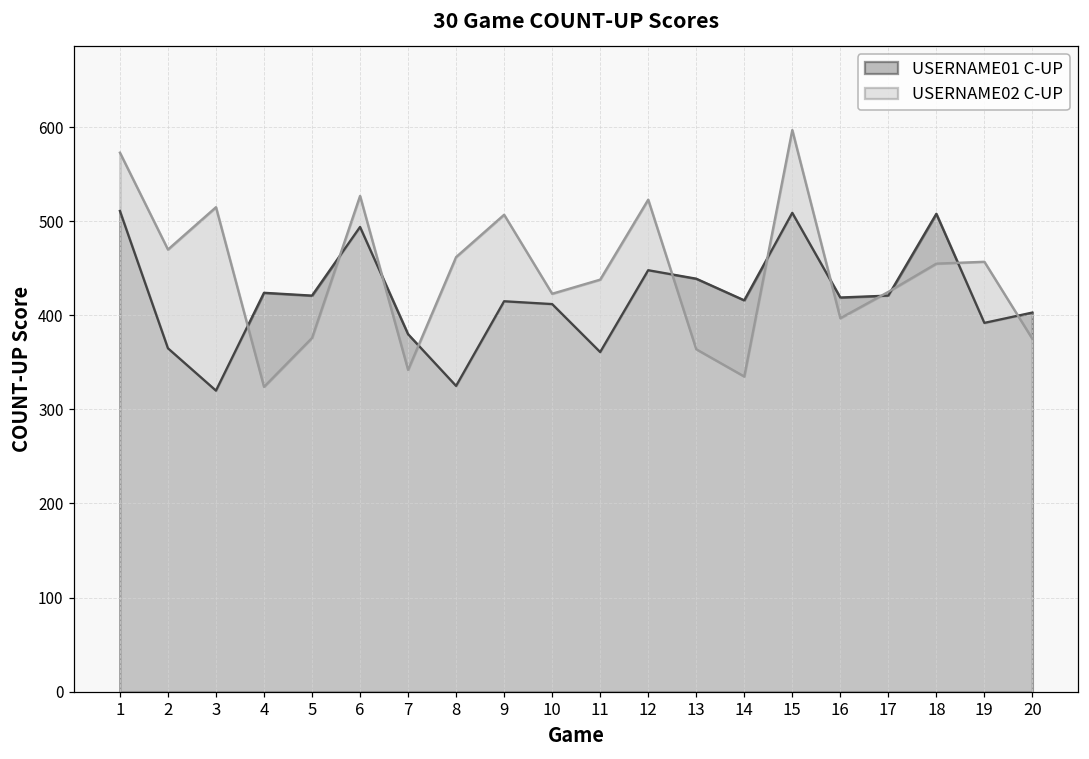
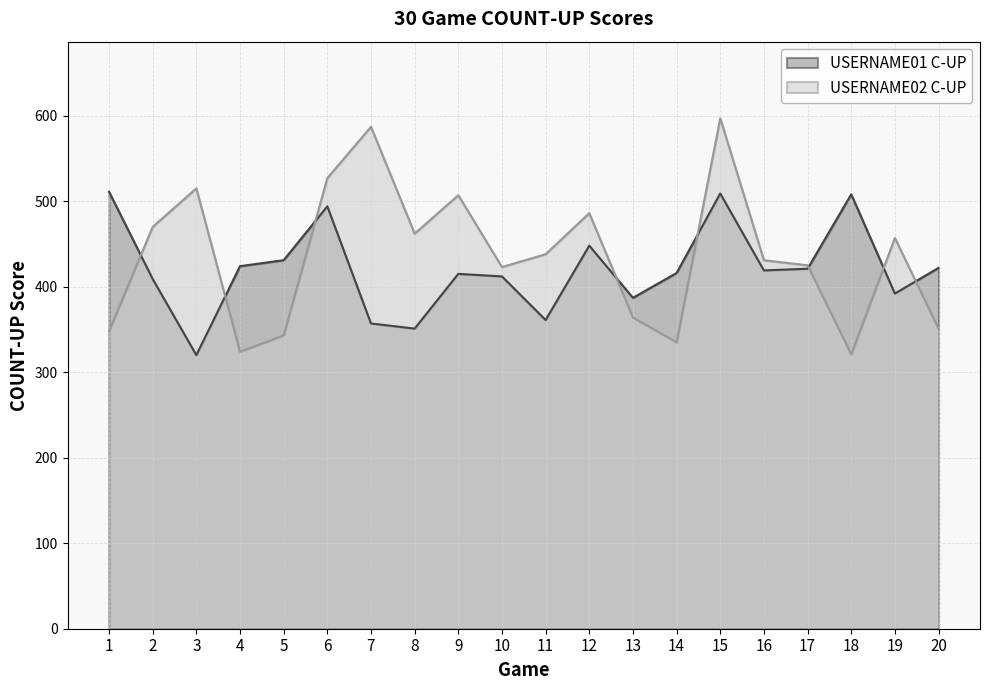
USERNAME02 C-UP, 1: 570 -> 350
USERNAME01 C-UP, 2: 370 -> 410
USERNAME01 C-UP, 5: 420 -> 430
USERNAME02 C-UP, 5: 380 -> 340
USERNAME01 C-UP, 7: 380 -> 360
USERNAME02 C-UP, 7: 340 -> 590
USERNAME01 C-UP, 8: 330 -> 350
USERNAME02 C-UP, 12: 520 -> 490
USERNAME01 C-UP, 13: 440 -> 390
USERNAME02 C-UP, 16: 400 -> 430
USERNAME02 C-UP, 18: 460 -> 320
USERNAME01 C-UP, 20: 400 -> 420
USERNAME02 C-UP, 20: 380 -> 350
